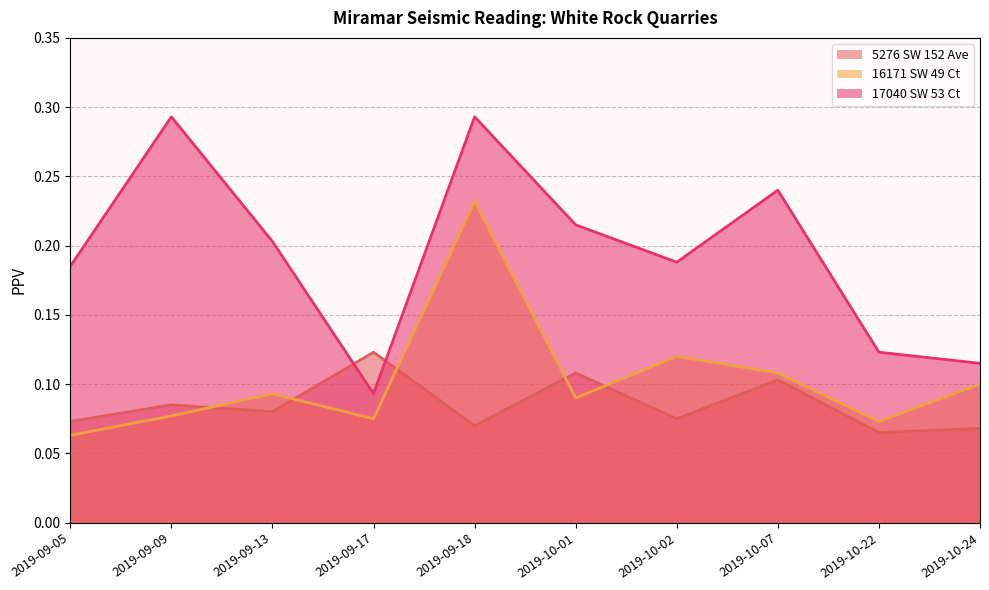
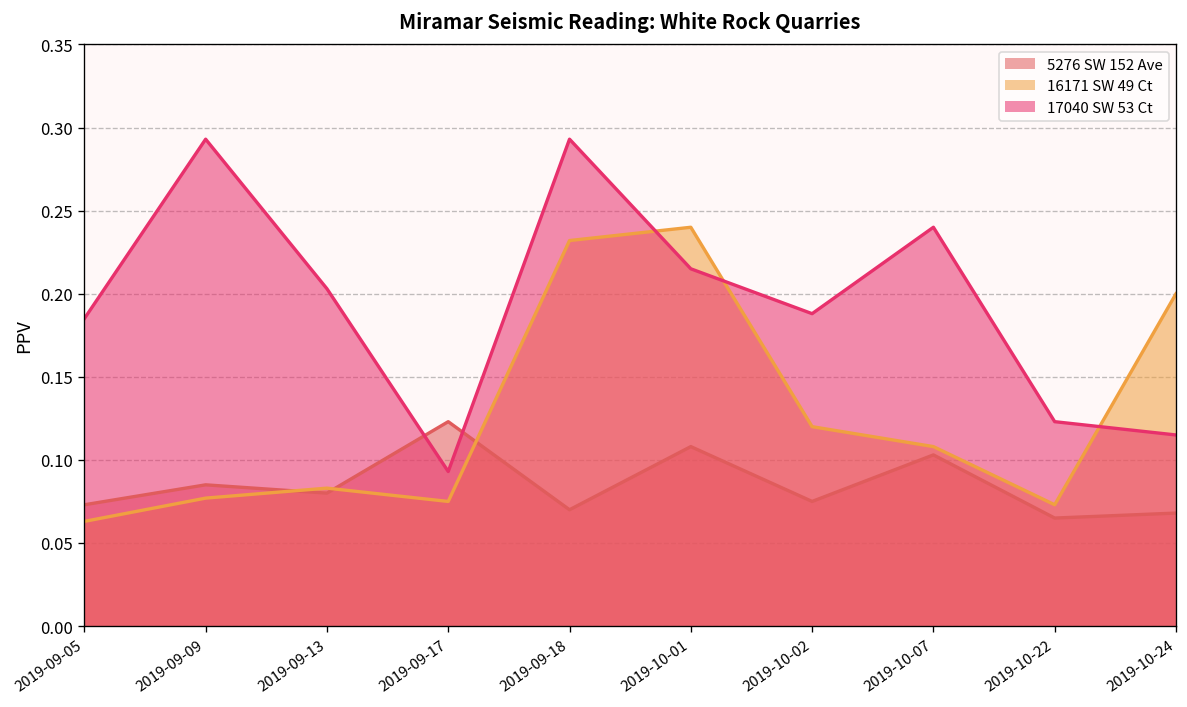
16171 SW 49 Ct, 2019-09-13: 0.093 -> 0.083
16171 SW 49 Ct, 2019-10-01: 0.09 -> 0.24
16171 SW 49 Ct, 2019-10-24: 0.1 -> 0.2
